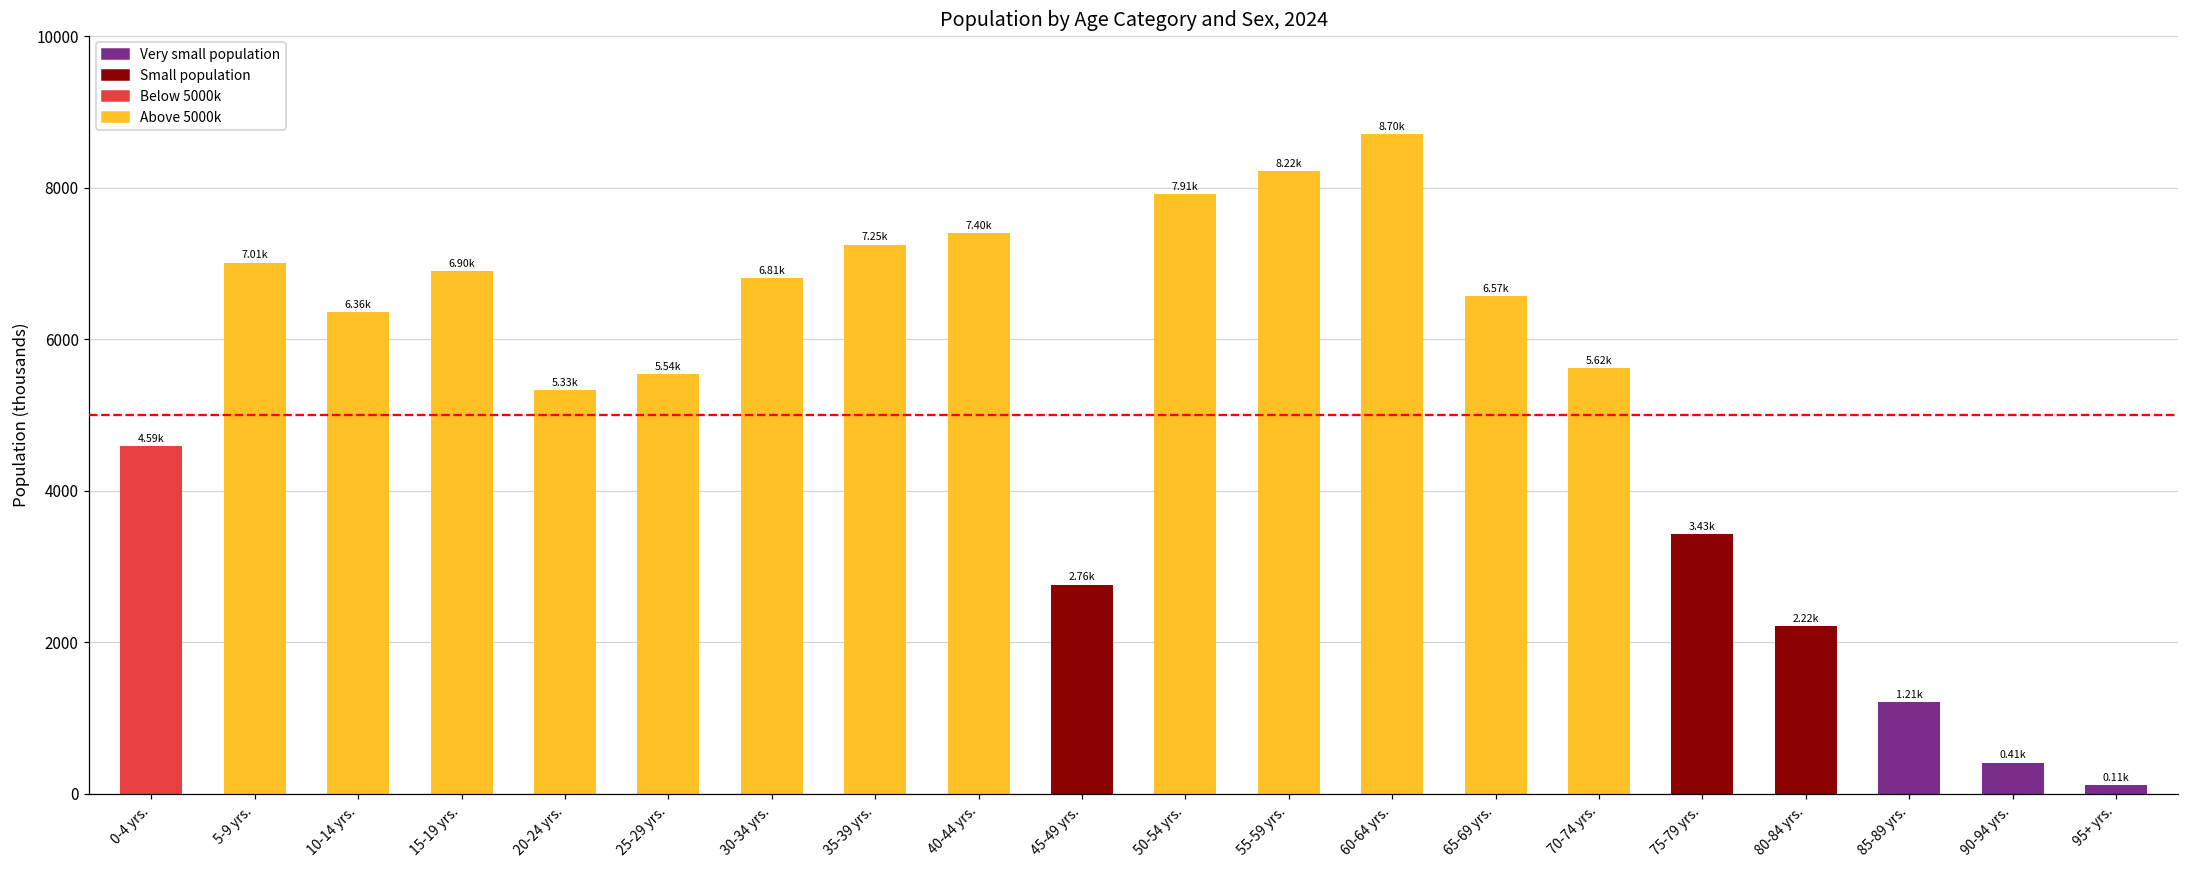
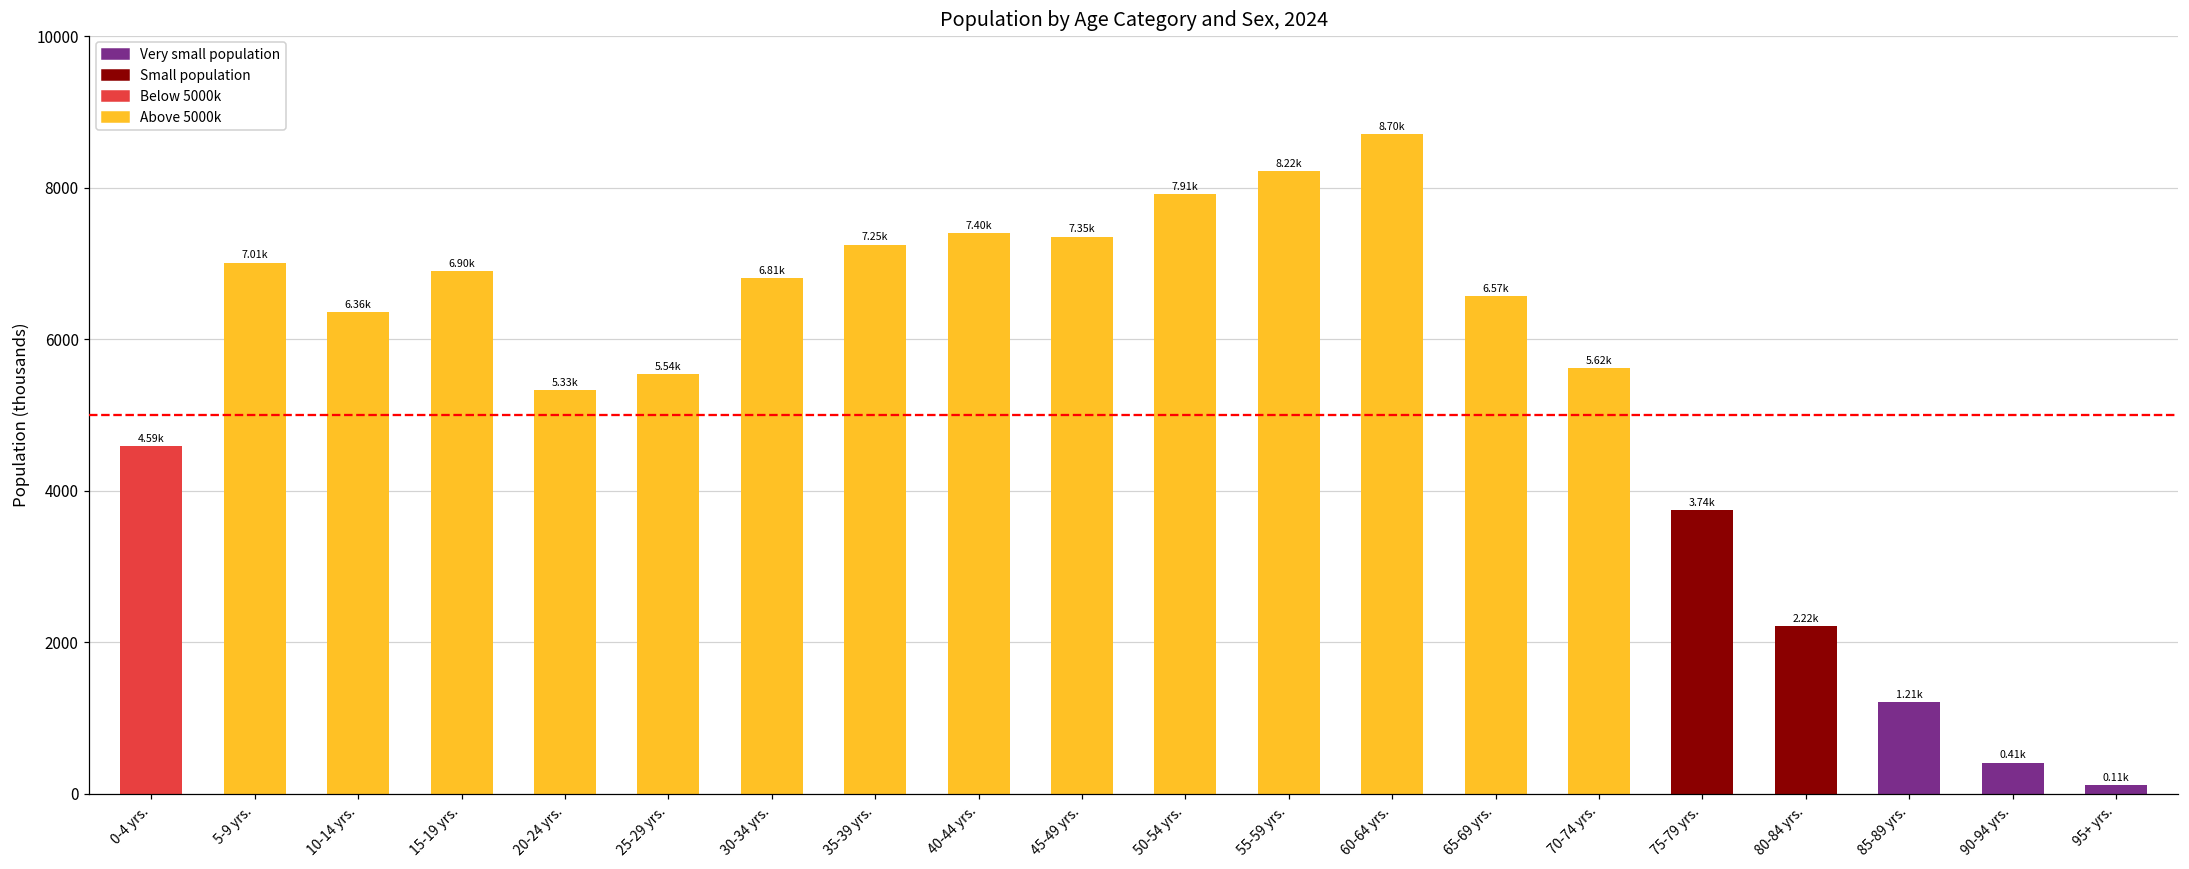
45-49 yrs.: 2.76k -> 7.35k
75-79 yrs.: 3.43k -> 3.74k
